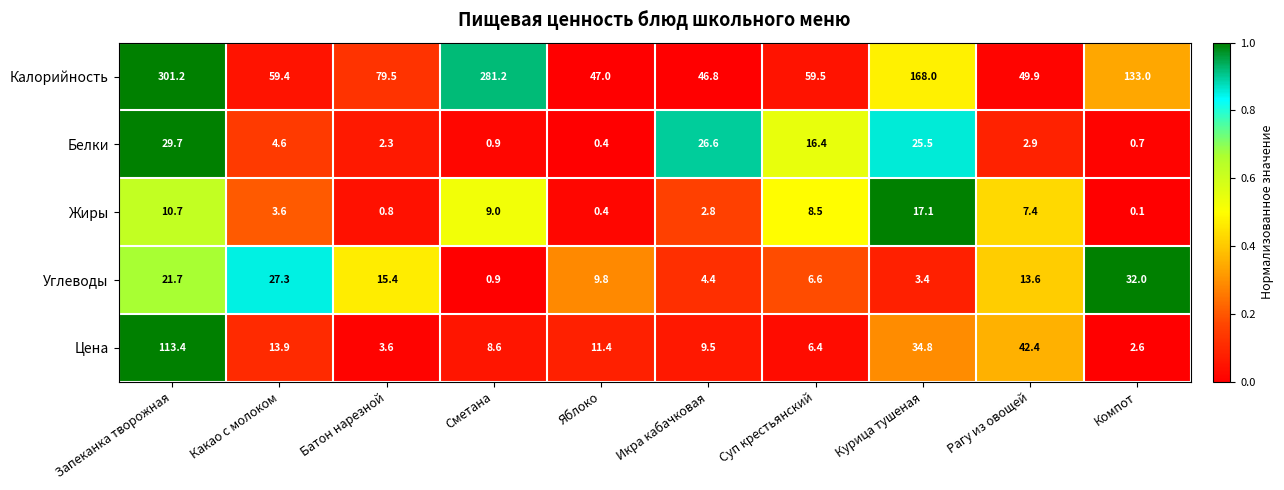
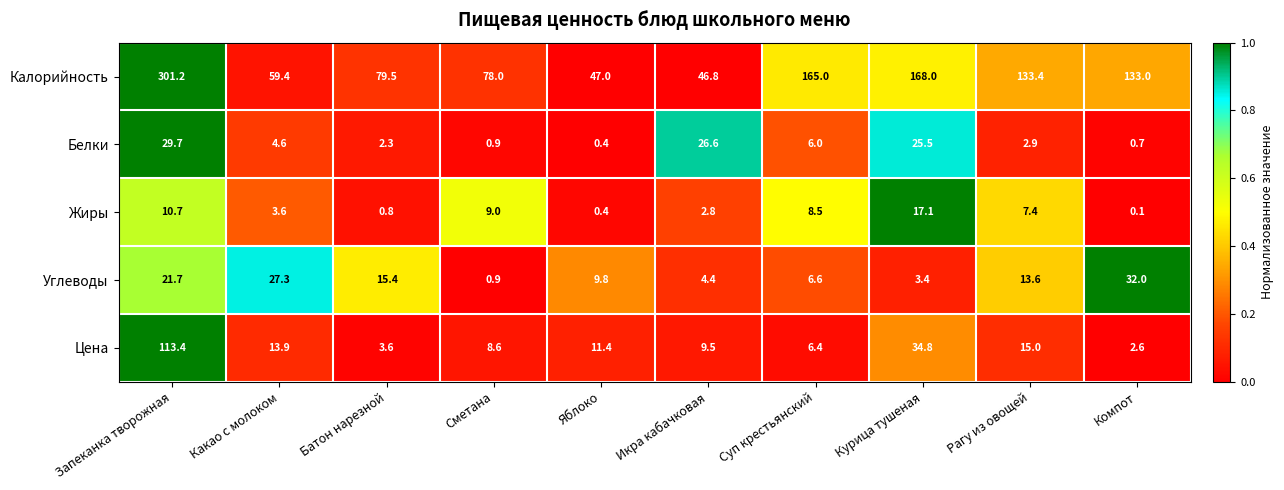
Калорийность, Сметана: 281.2 -> 78.0
Калорийность, Суп крестьянский: 59.5 -> 165.0
Калорийность, Рагу из овощей: 49.9 -> 133.4
Белки, Суп крестьянский: 16.4 -> 6.0
Цена, Рагу из овощей: 42.4 -> 15.0
